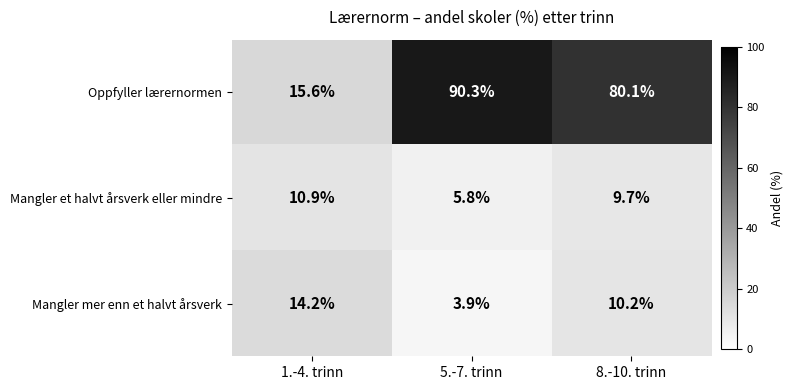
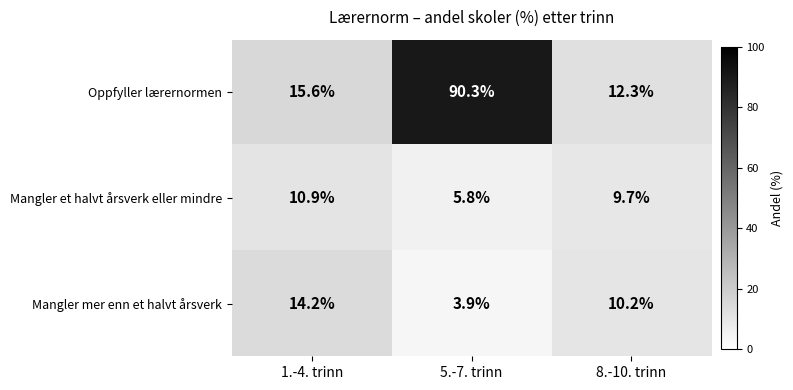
Oppfyller lærernormen, 8.-10. trinn: 80.1% -> 12.3%
